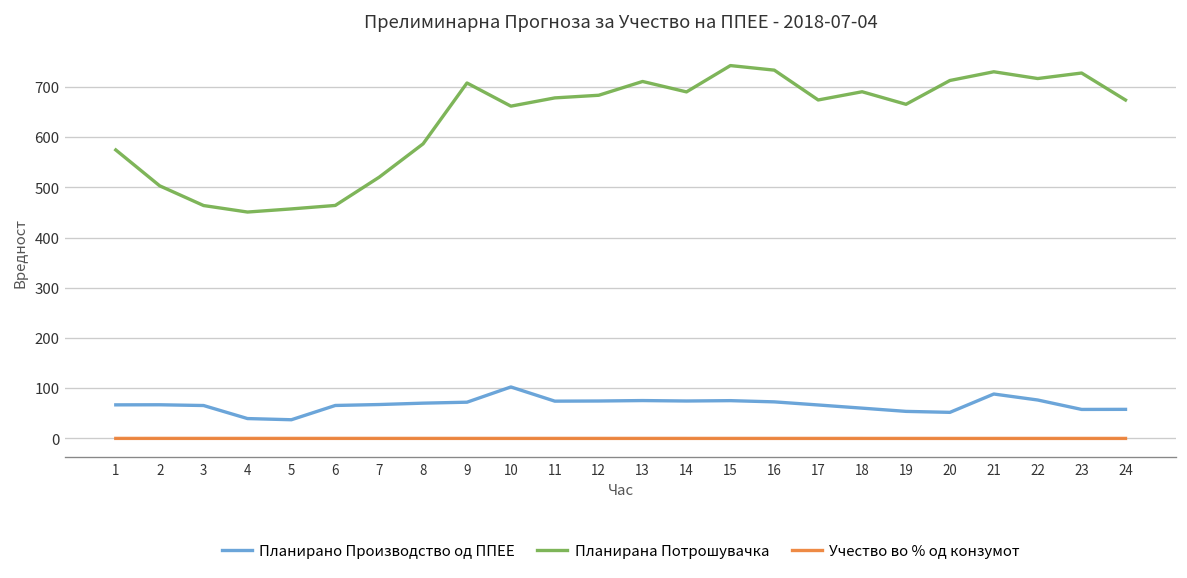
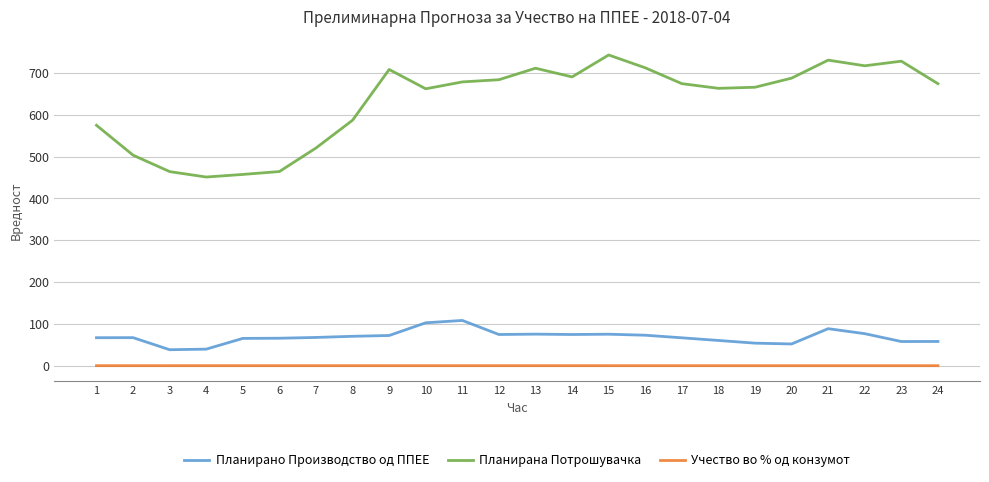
Планирано Производство од ППЕЕ, 3: 70 -> 40
Планирано Производство од ППЕЕ, 5: 40 -> 70
Планирано Производство од ППЕЕ, 11: 70 -> 110
Планирана Потрошувачка, 16: 730 -> 710
Планирана Потрошувачка, 18: 690 -> 660
Планирана Потрошувачка, 20: 710 -> 690
